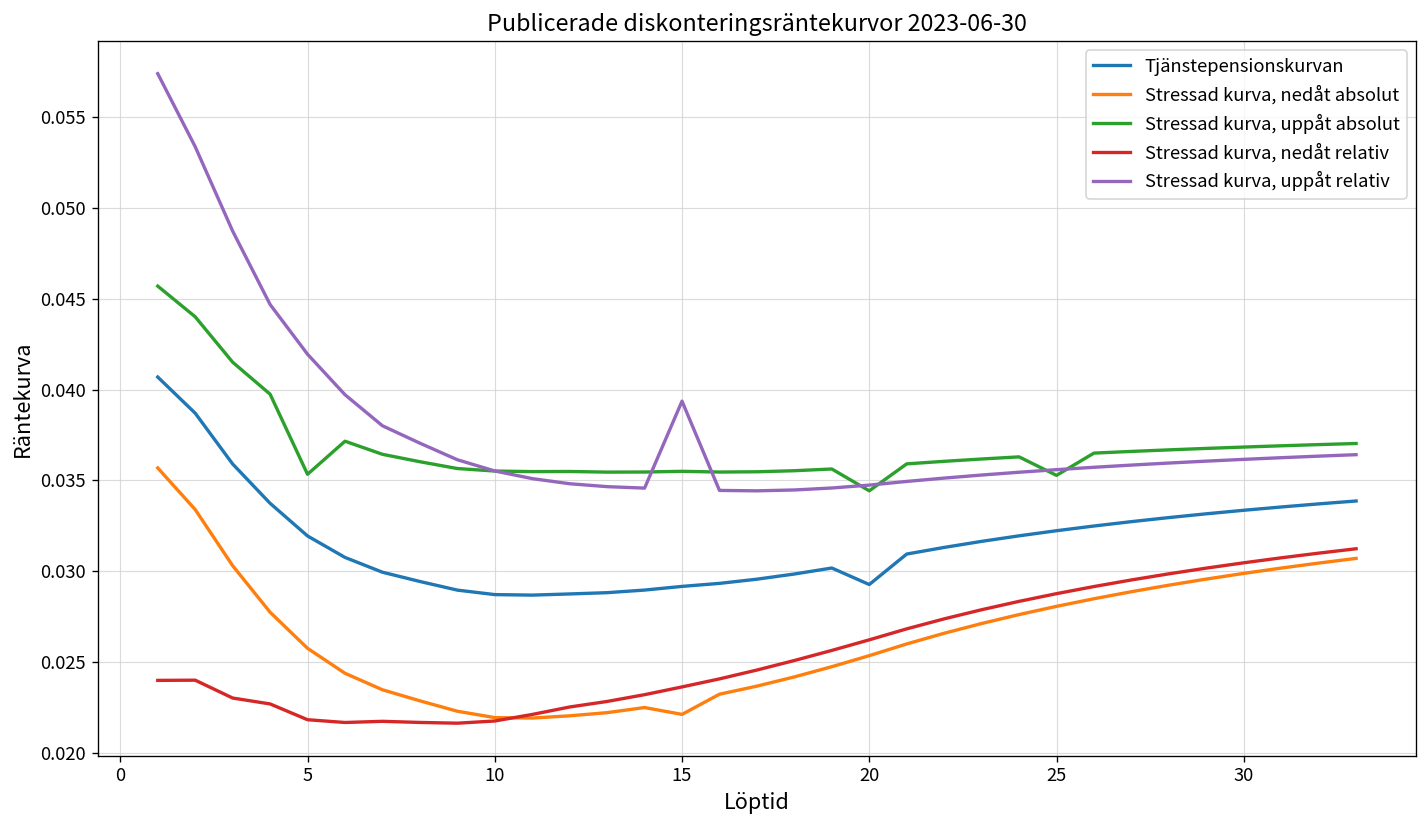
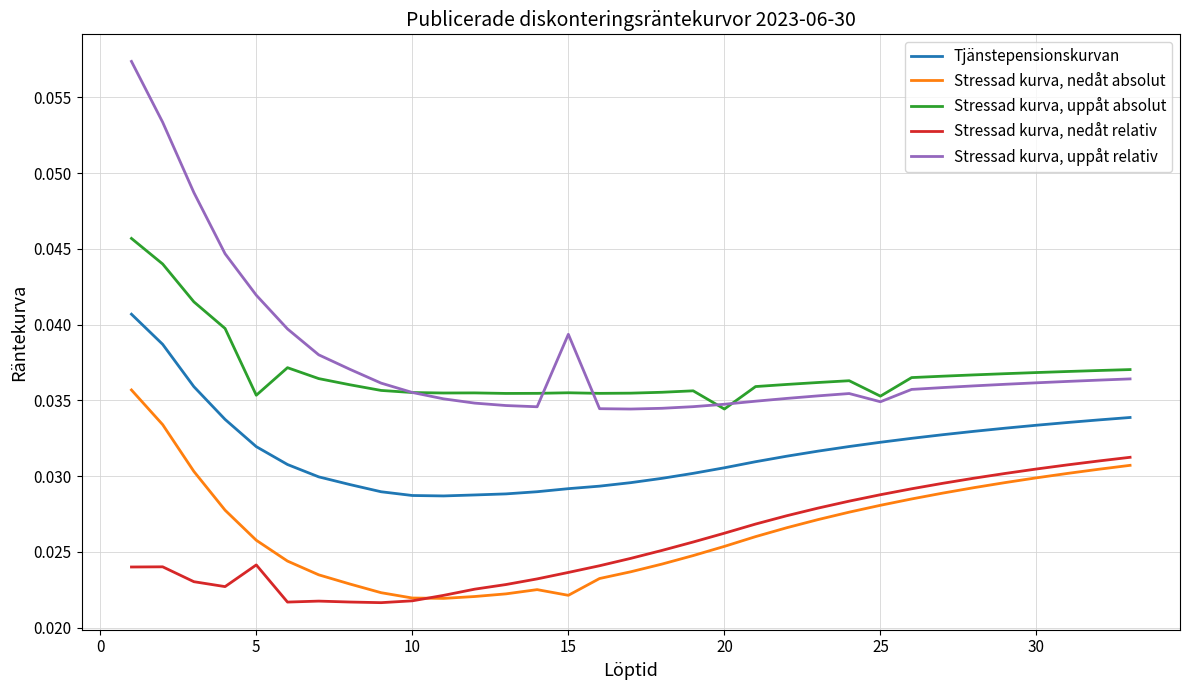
Stressad kurva, nedåt relativ, 5: 0.0218 -> 0.0241
Tjänstepensionskurvan, 20: 0.0293 -> 0.0306
Stressad kurva, uppåt relativ, 25: 0.0356 -> 0.0349
